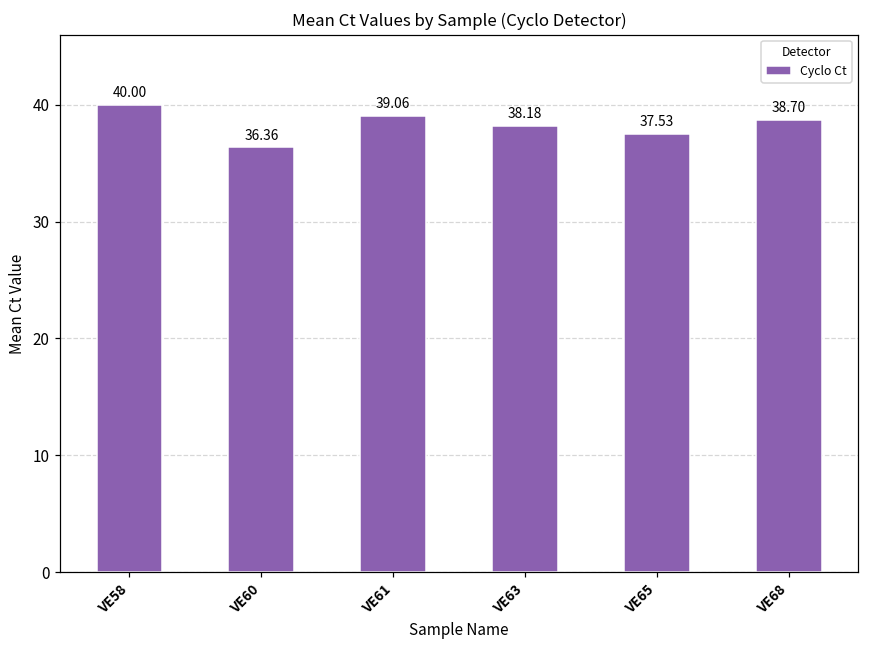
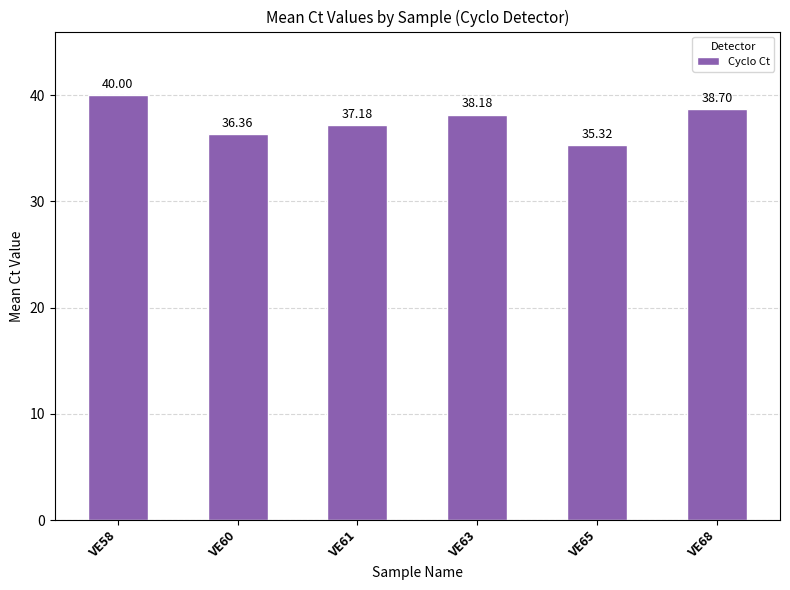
VE61: 39.06 -> 37.18
VE65: 37.53 -> 35.32
